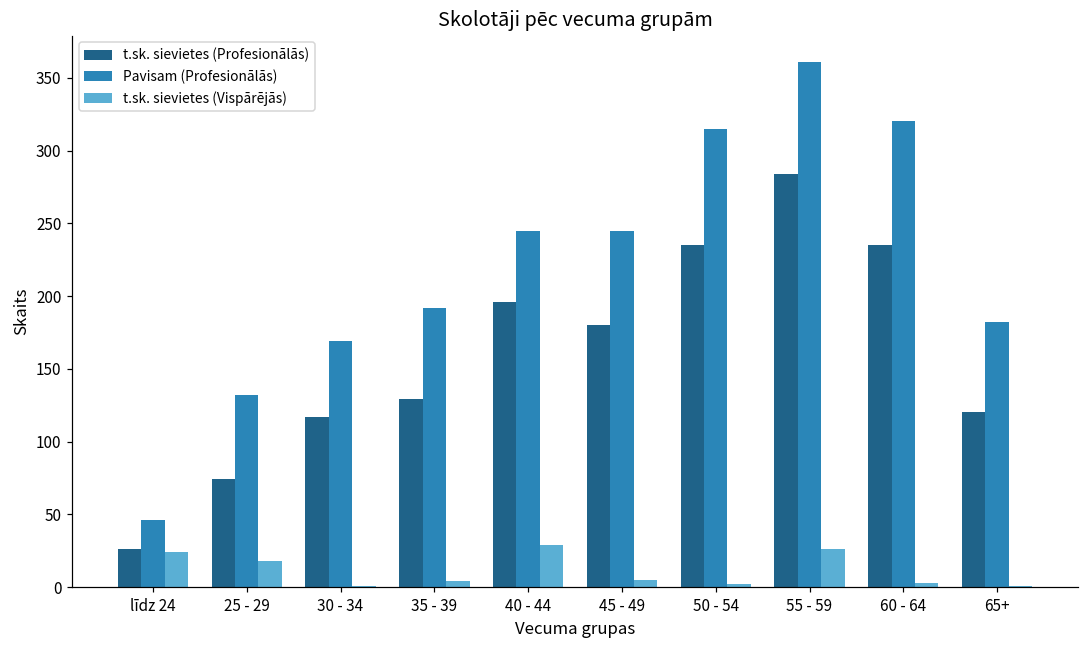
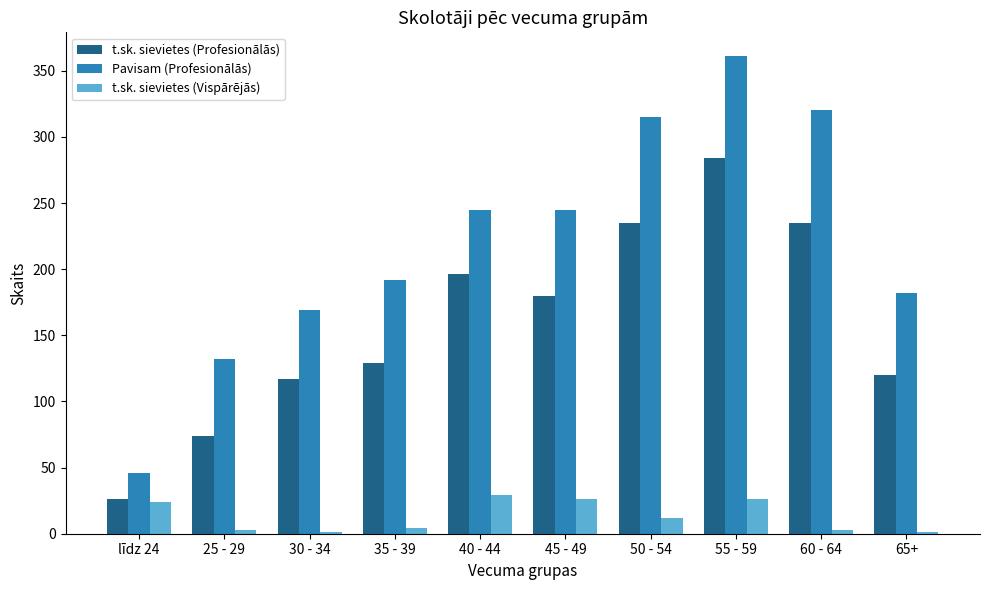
t.sk. sievietes (Vispārējās), 25 - 29: 18 -> 3
t.sk. sievietes (Vispārējās), 45 - 49: 5 -> 26
t.sk. sievietes (Vispārējās), 50 - 54: 2 -> 12
